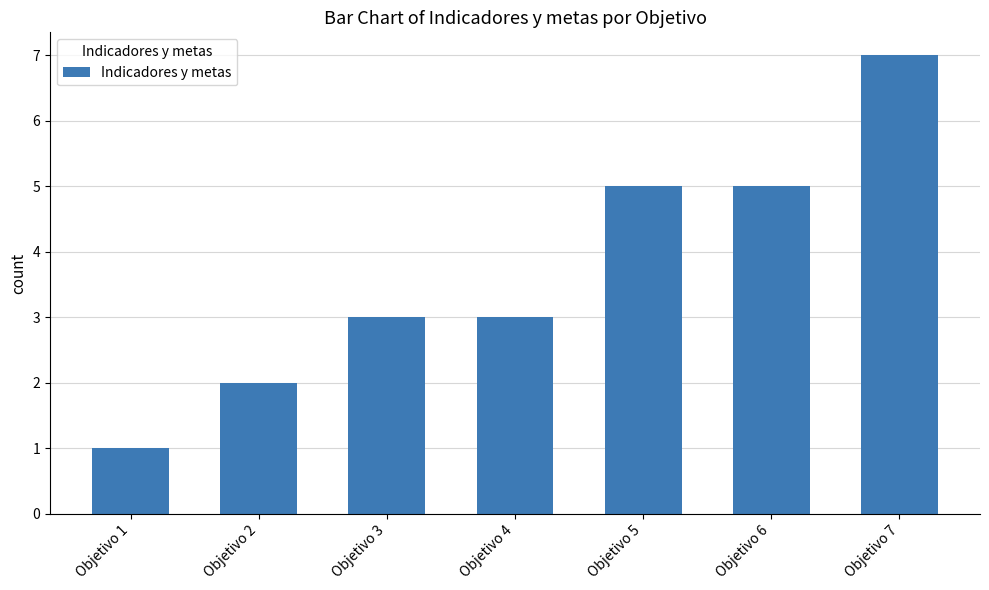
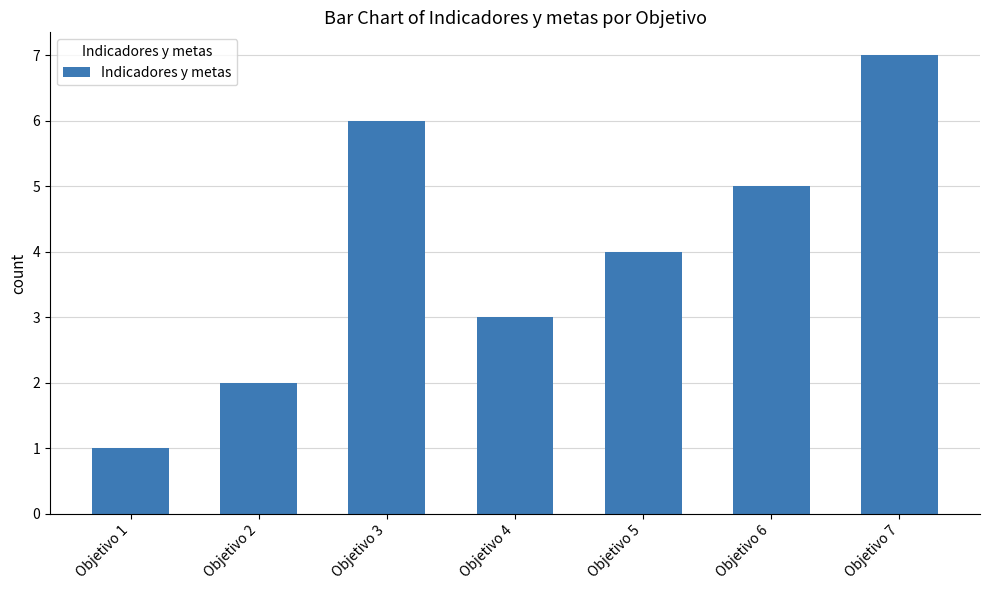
Objetivo 3: 3 -> 6
Objetivo 5: 5 -> 4
